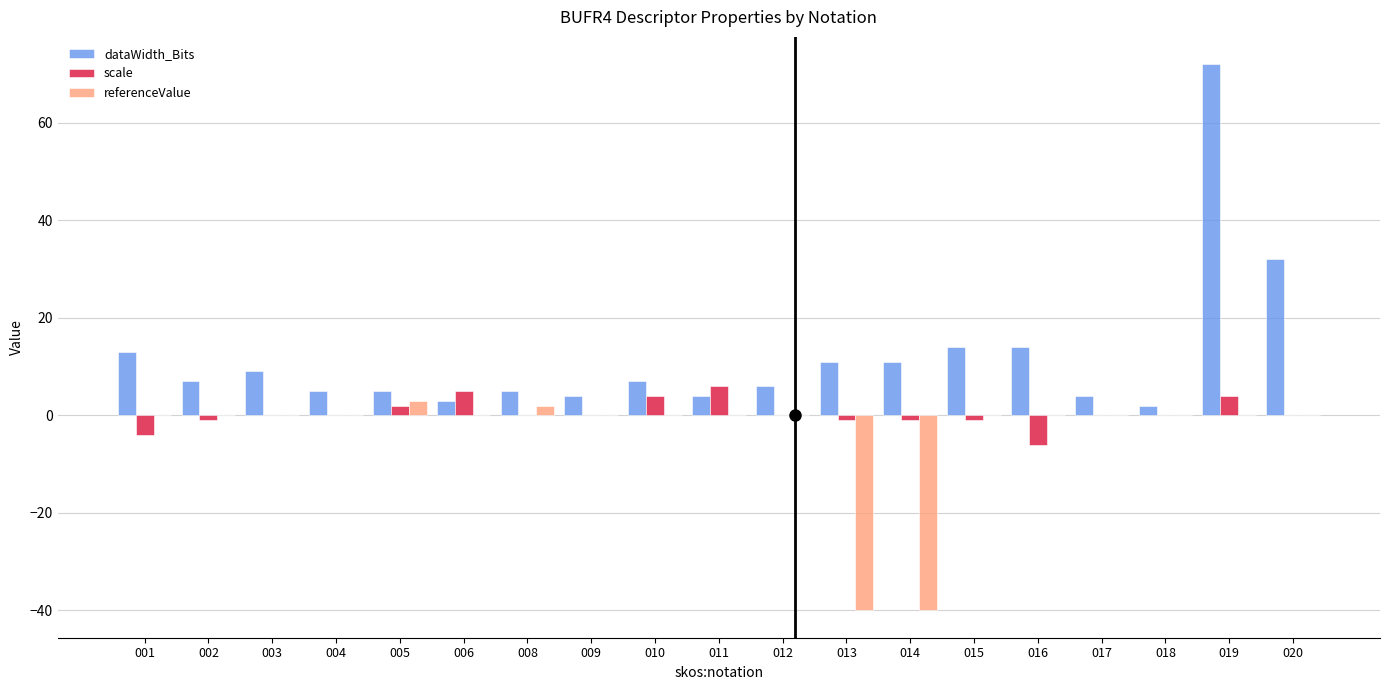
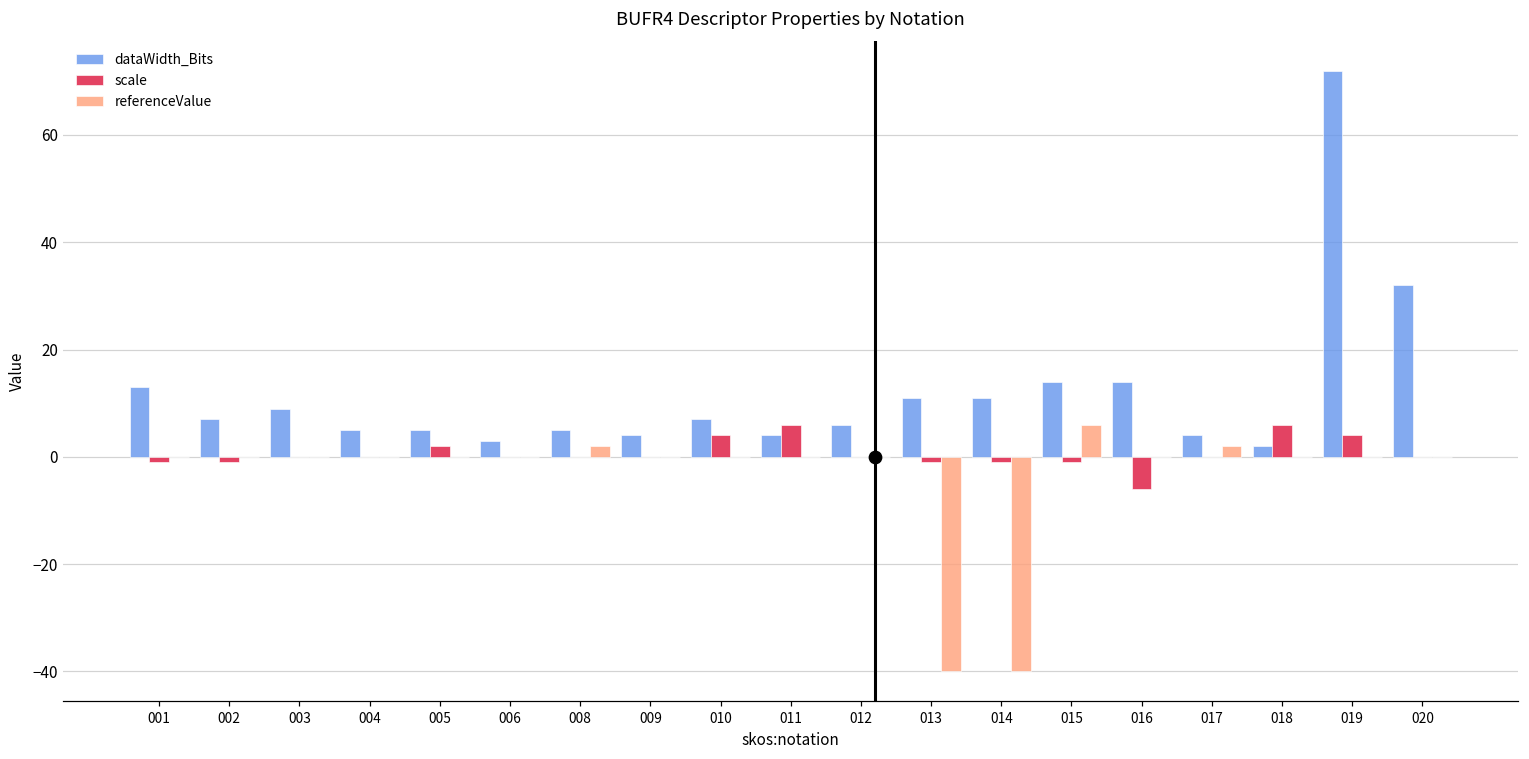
scale, 001: -4 -> -1
referenceValue, 005: 3 -> 0
scale, 006: 5 -> 0
referenceValue, 015: 0 -> 6
referenceValue, 017: 0 -> 2
scale, 018: 0 -> 6
